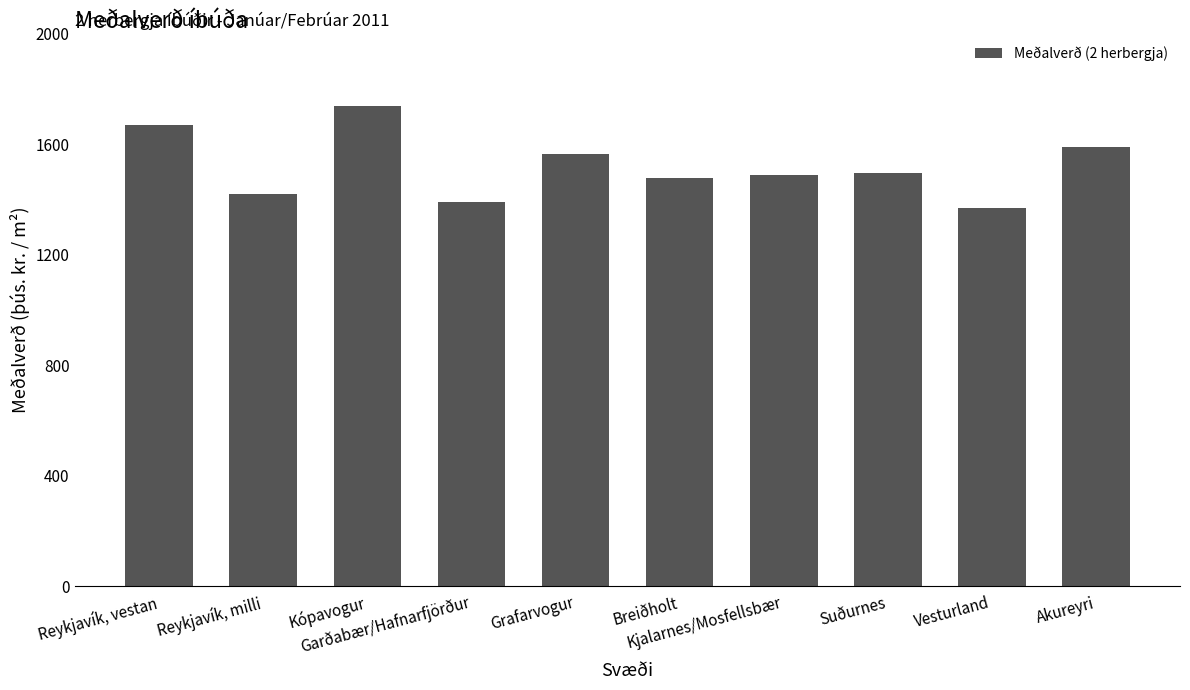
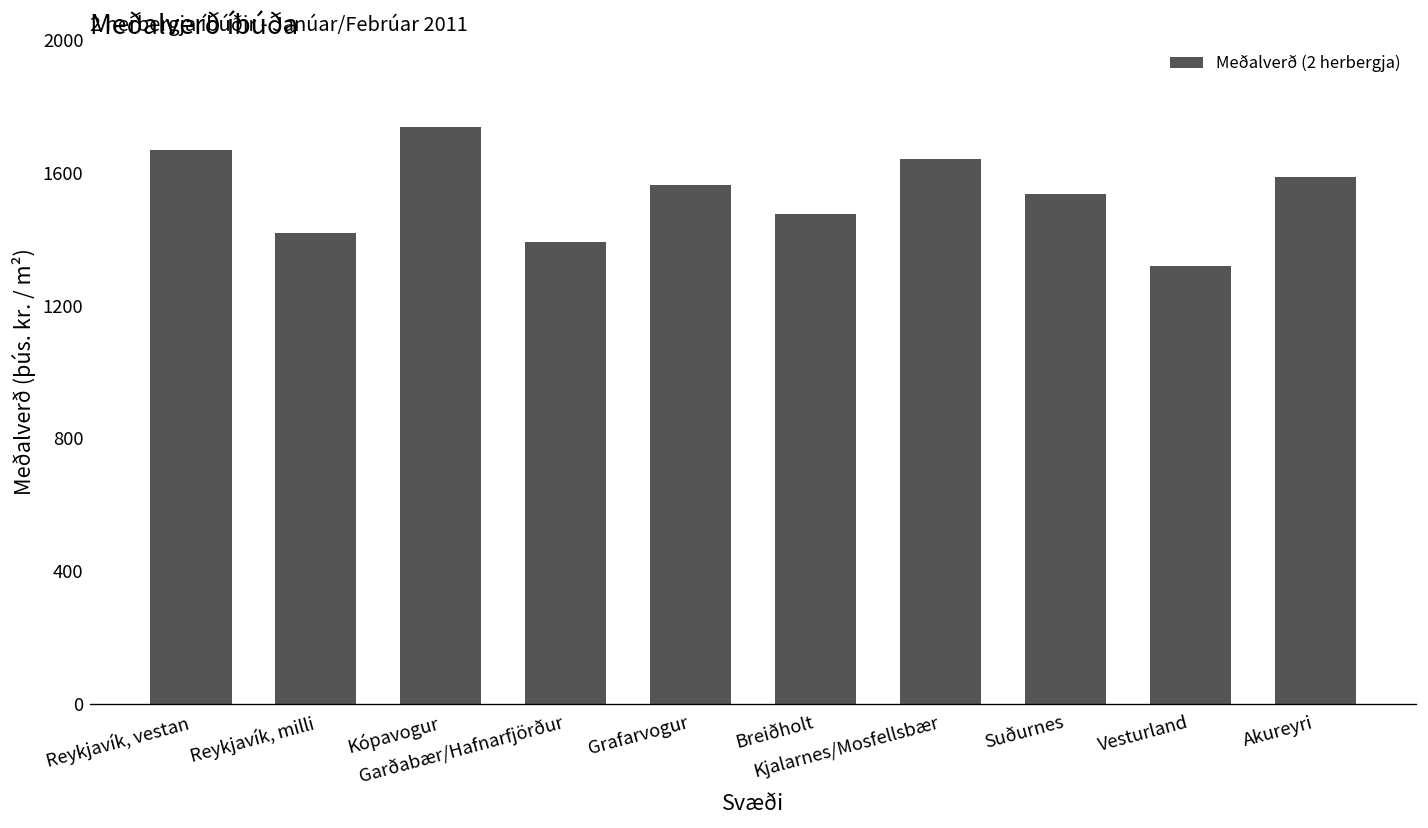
Kjalarnes/Mosfellsbær: 1490 -> 1640
Suðurnes: 1490 -> 1540
Vesturland: 1370 -> 1320
